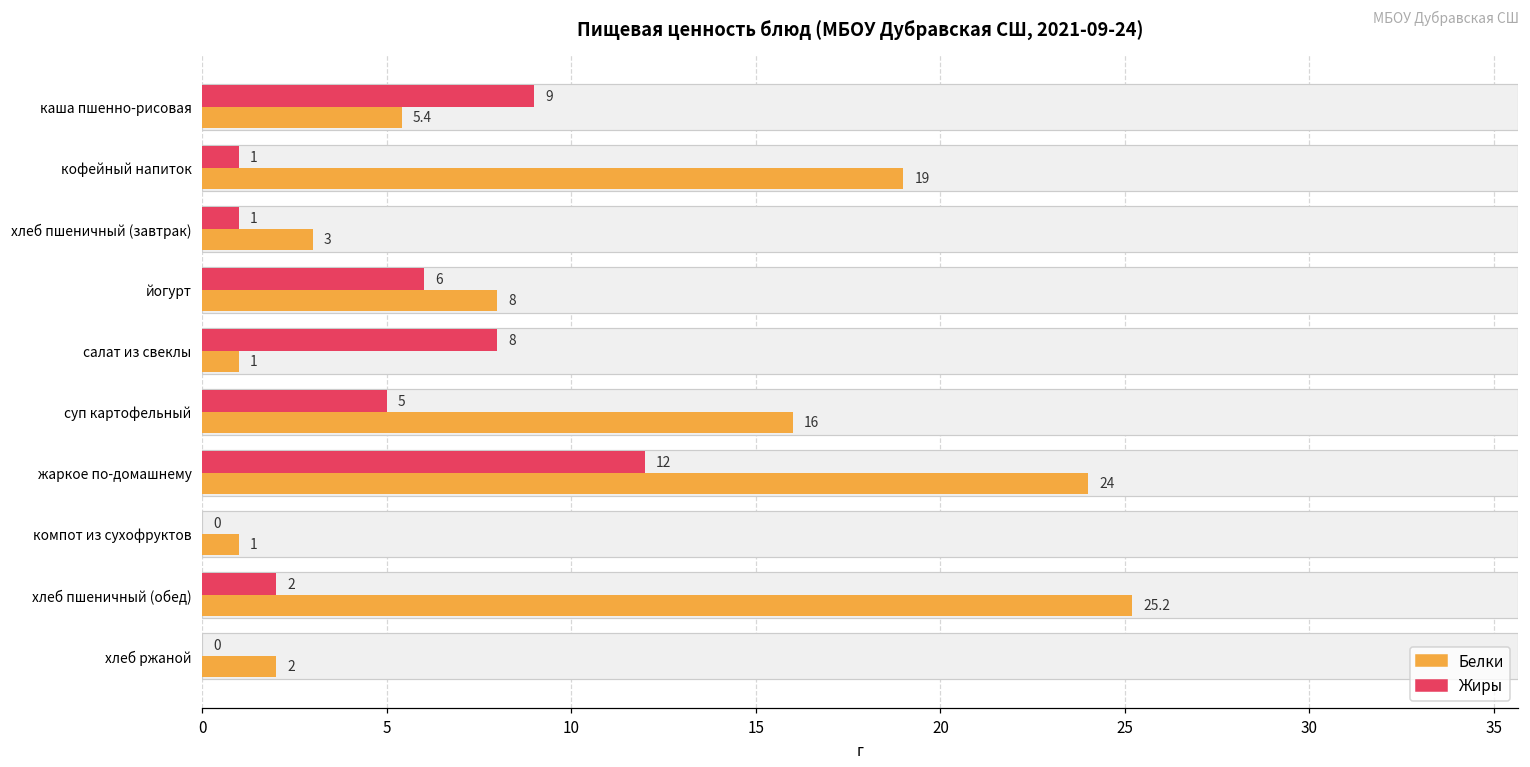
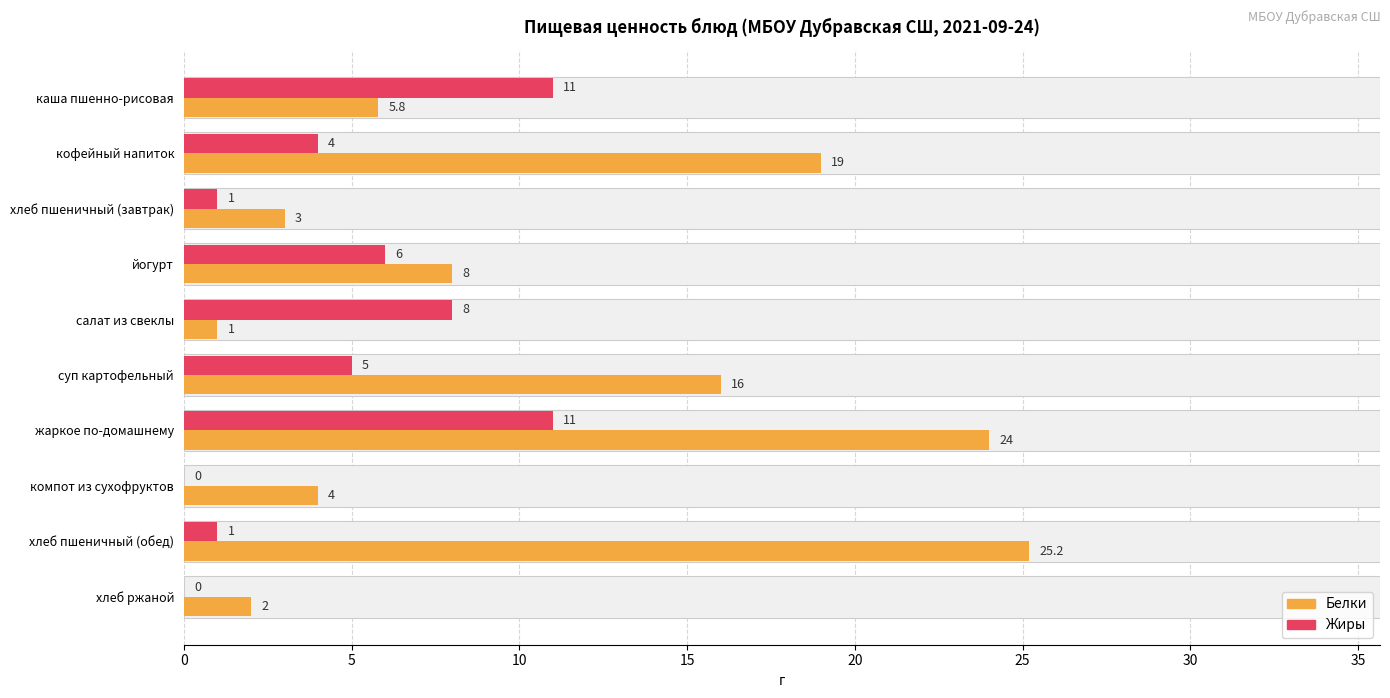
Жиры, каша пшенно-рисовая: 9 -> 11
Белки, каша пшенно-рисовая: 5.4 -> 5.8
Жиры, кофейный напиток: 1 -> 4
Жиры, жаркое по-домашнему: 12 -> 11
Белки, компот из сухофруктов: 1 -> 4
Жиры, хлеб пшеничный (обед): 2 -> 1
